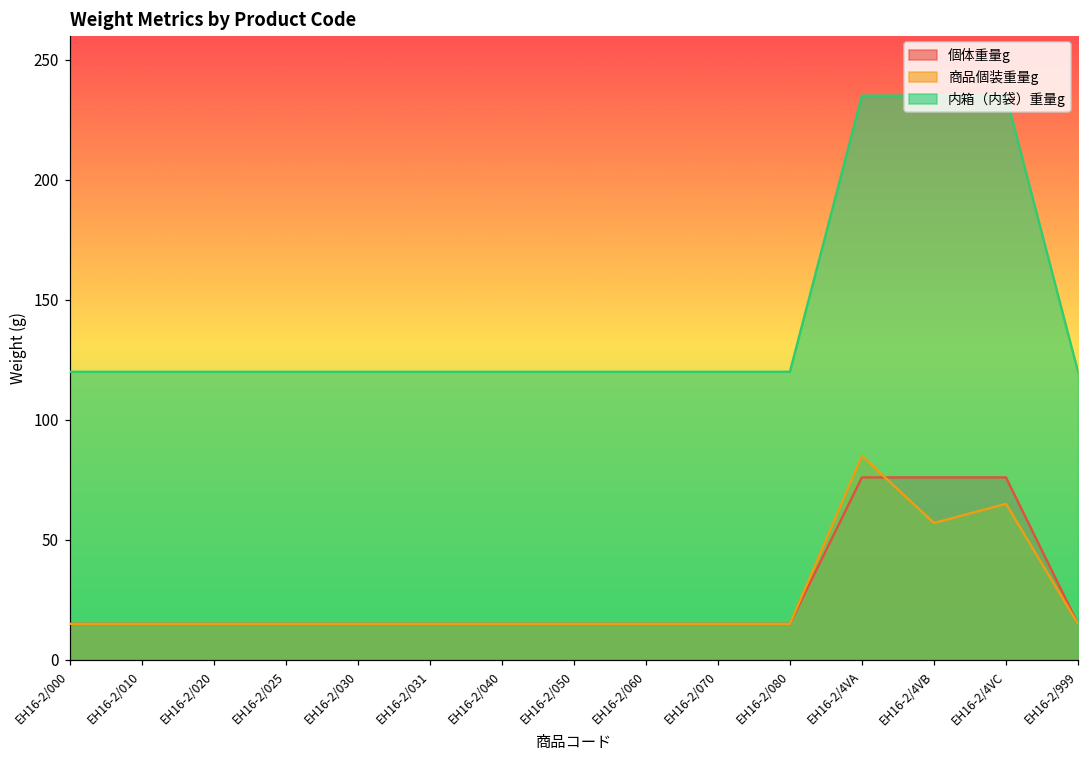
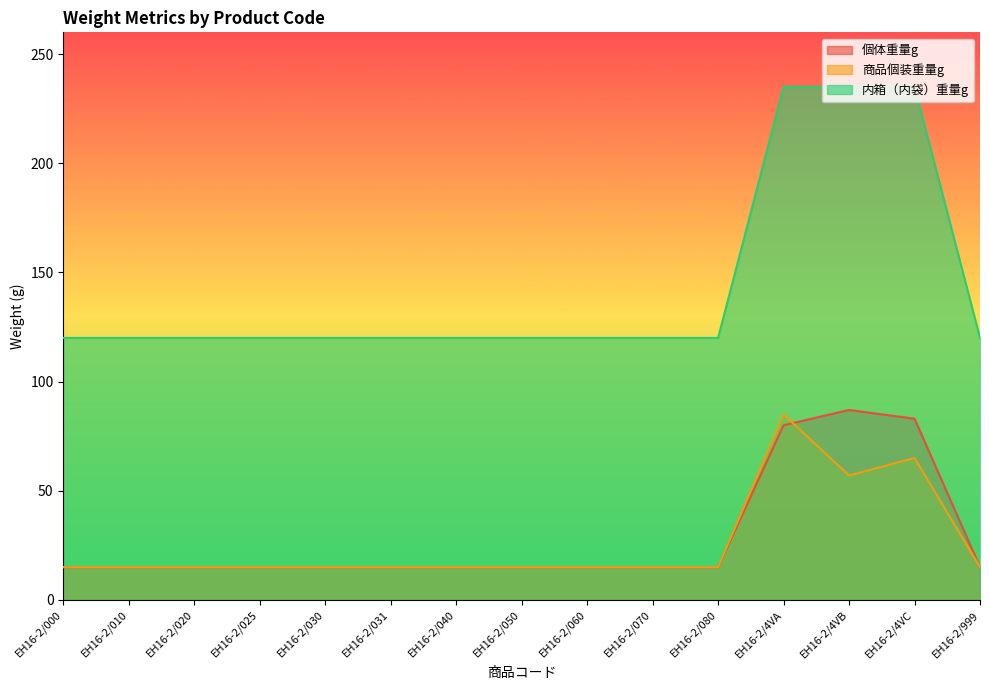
個体重量g, EH16-2/4VA: 76 -> 80
個体重量g, EH16-2/4VB: 76 -> 87
個体重量g, EH16-2/4VC: 76 -> 83
